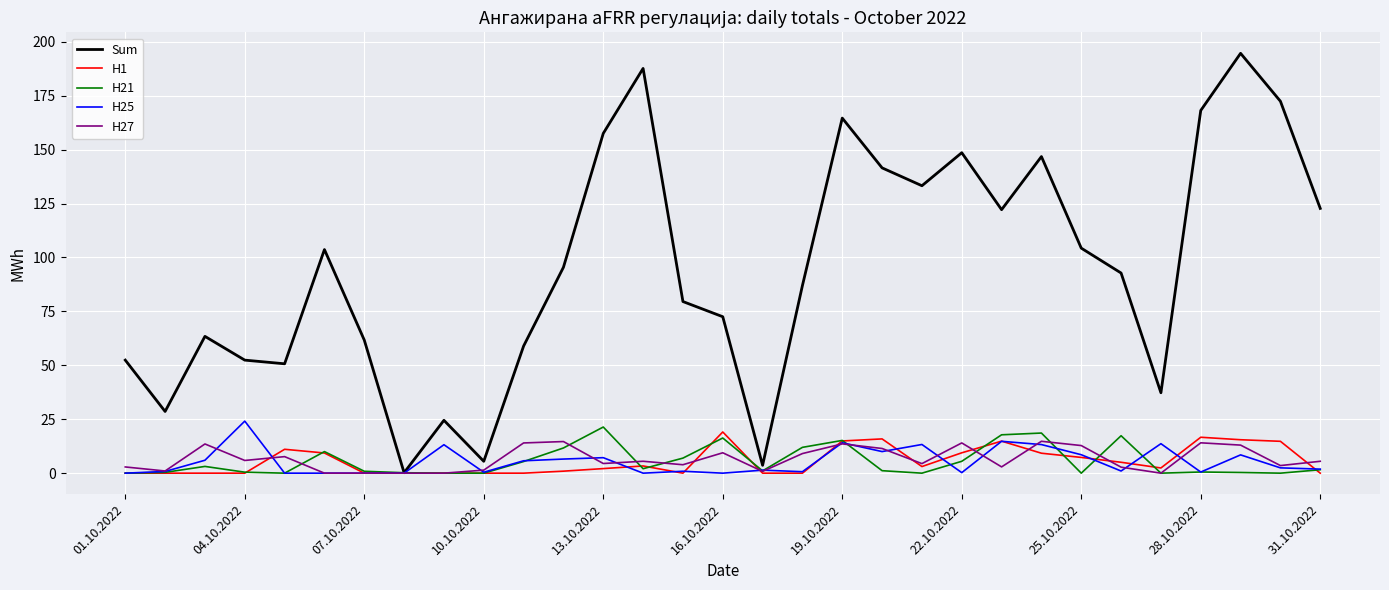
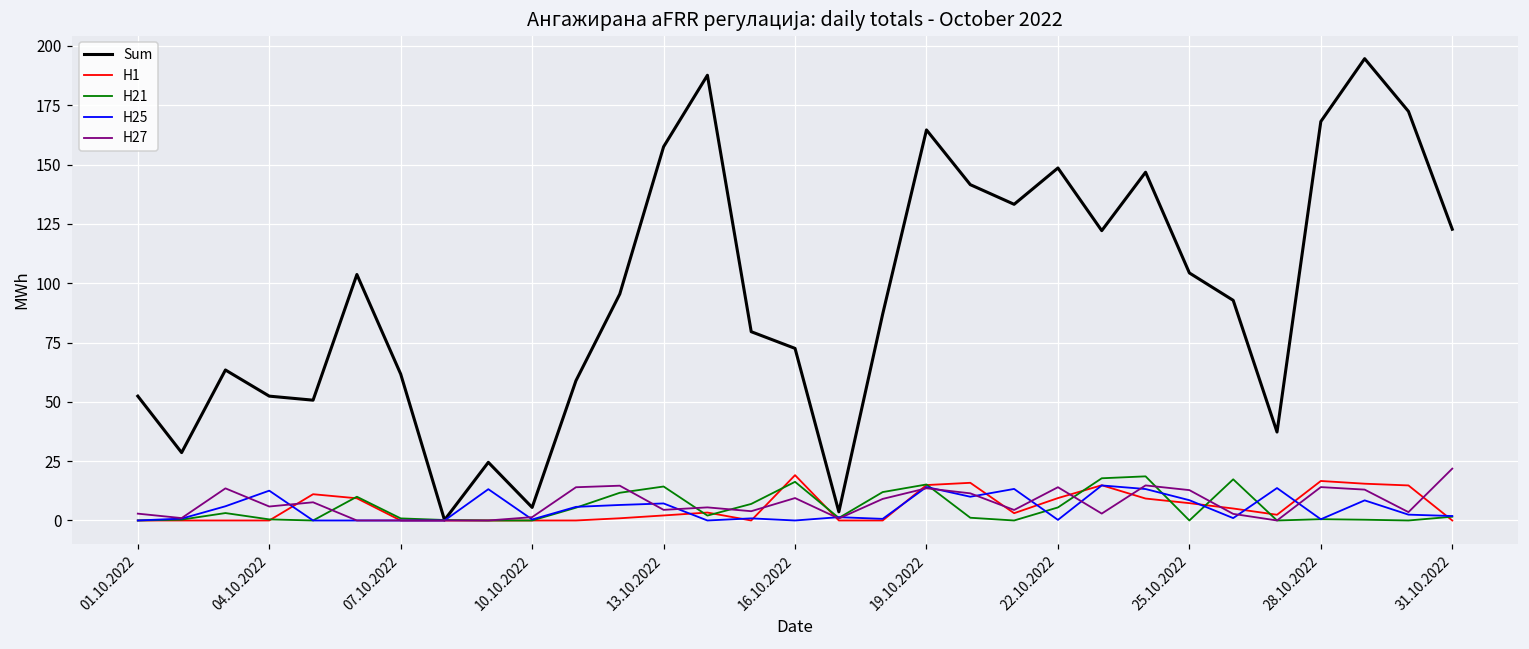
H25, 04.10.2022: 24 -> 13
H21, 13.10.2022: 21 -> 14
H27, 31.10.2022: 6 -> 22
